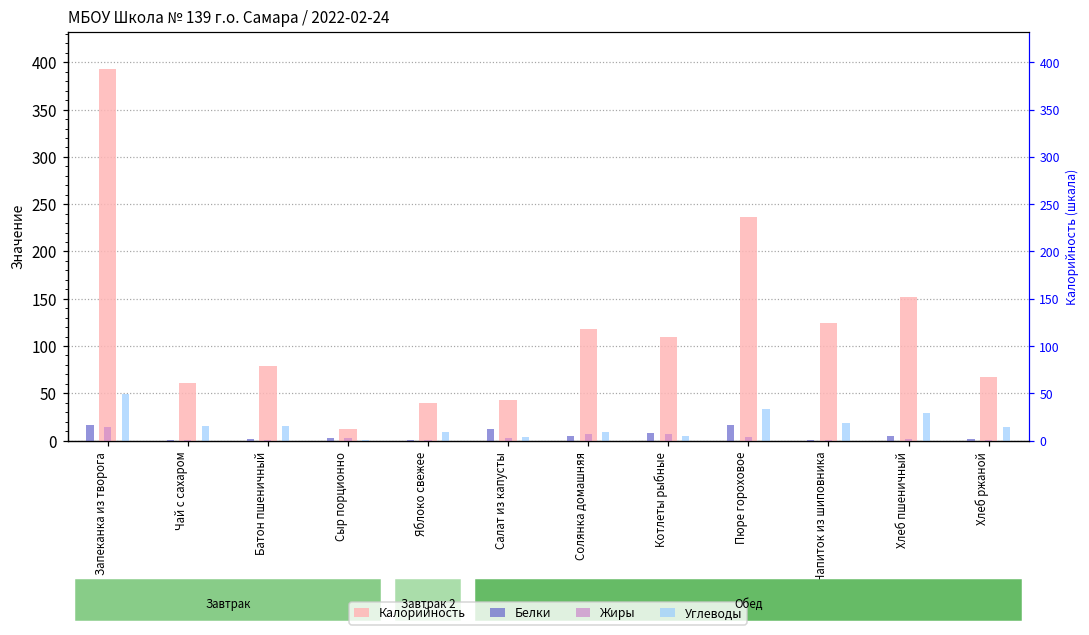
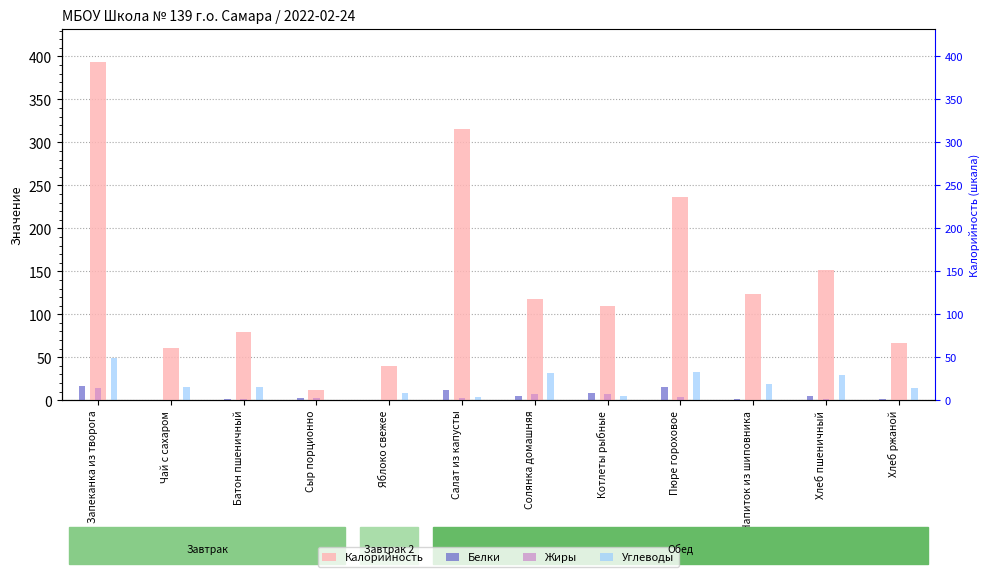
Калорийность, Салат из капусты: 40 -> 320
Углеводы, Солянка домашняя: 10 -> 30
